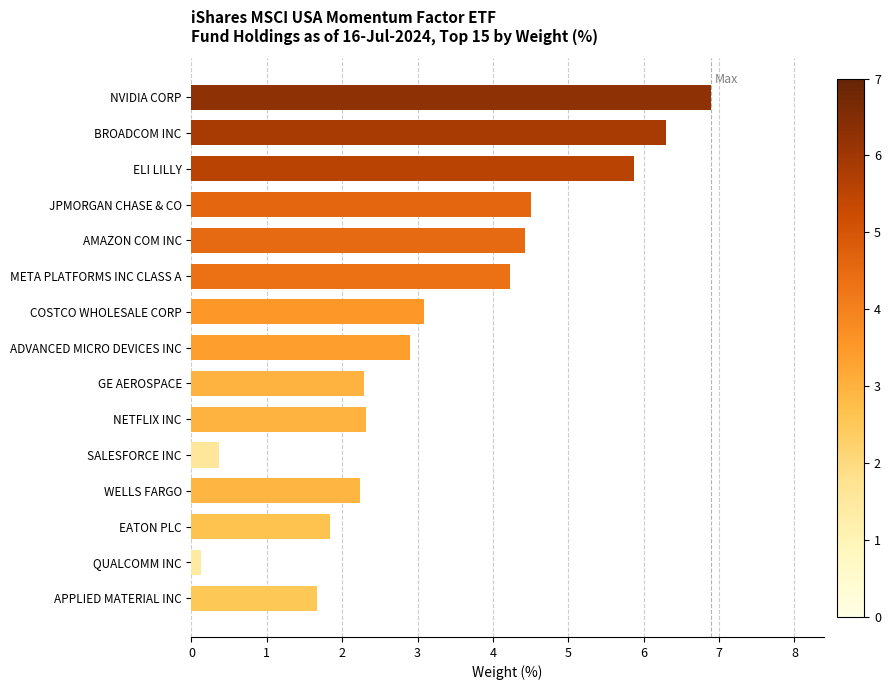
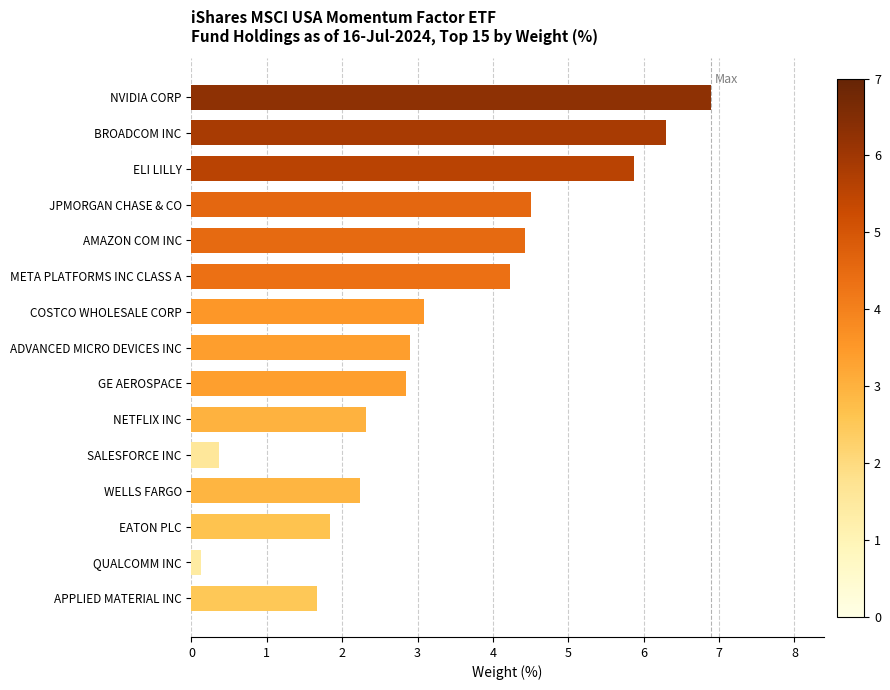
GE AEROSPACE: 2.3 -> 2.8
